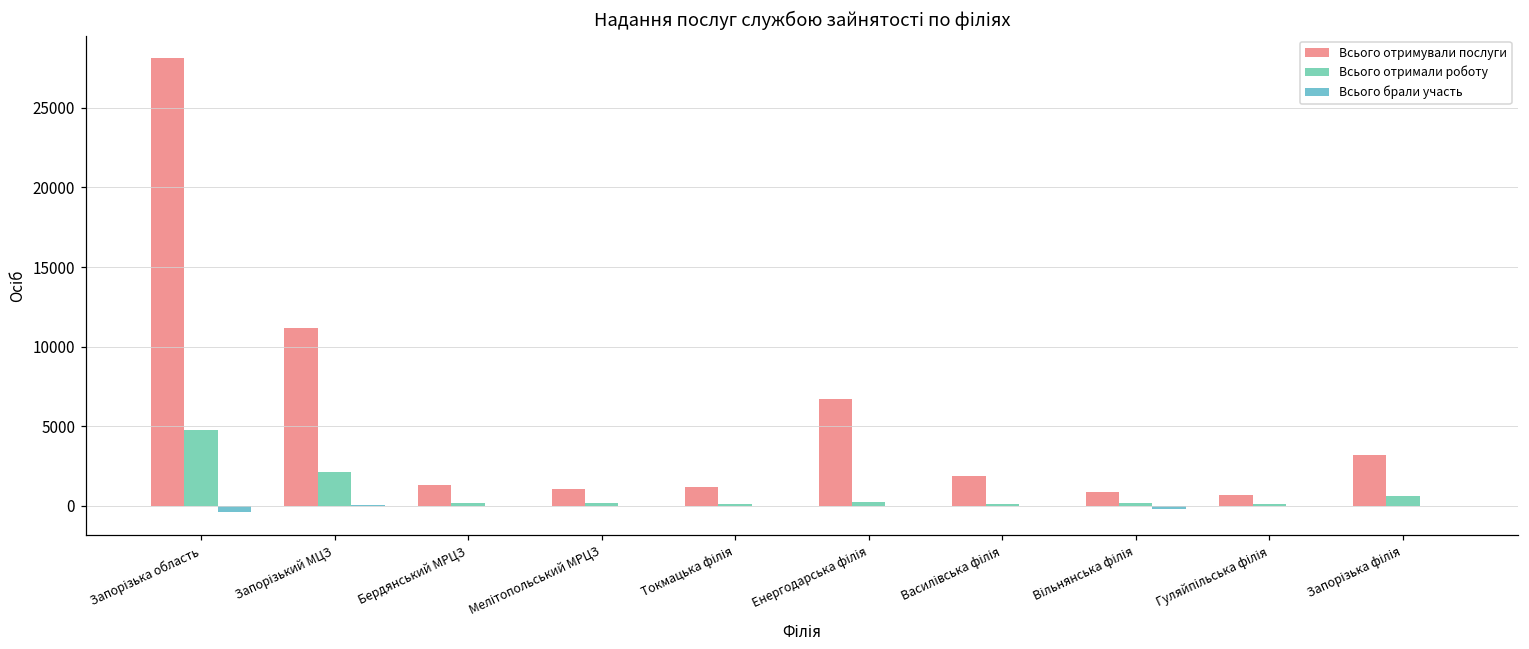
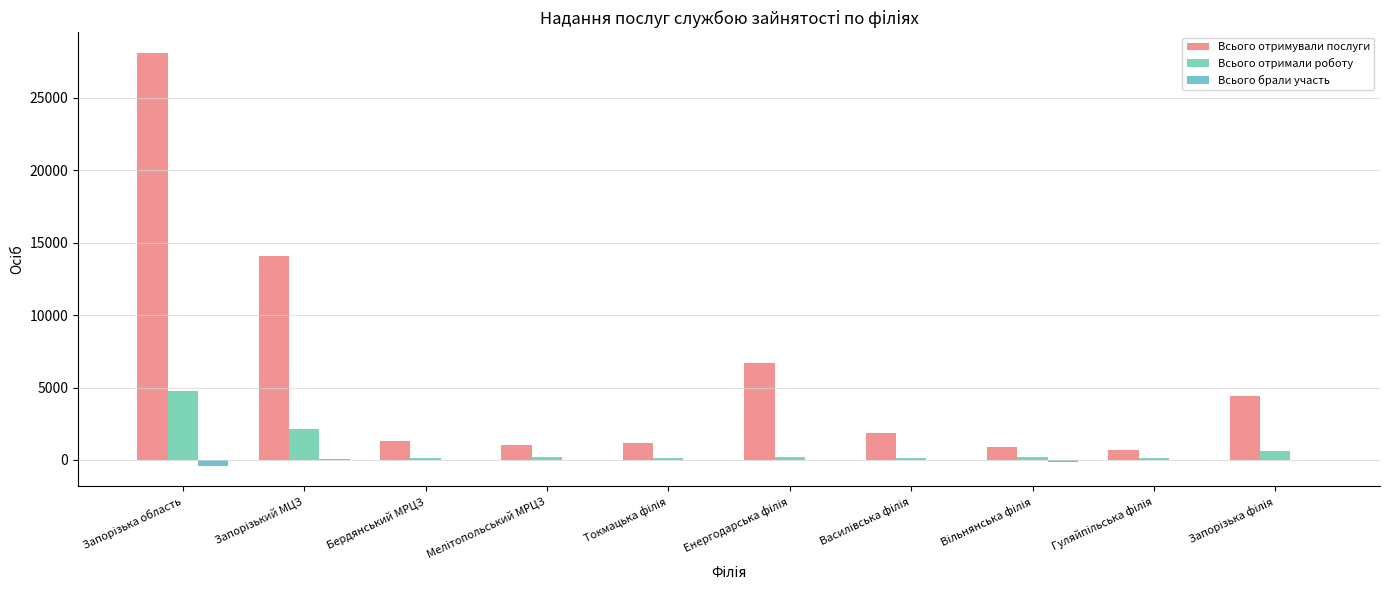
Всього отримували послуги, Запорізький МЦЗ: 11200 -> 14100
Всього отримували послуги, Запорізька філія: 3200 -> 4400
